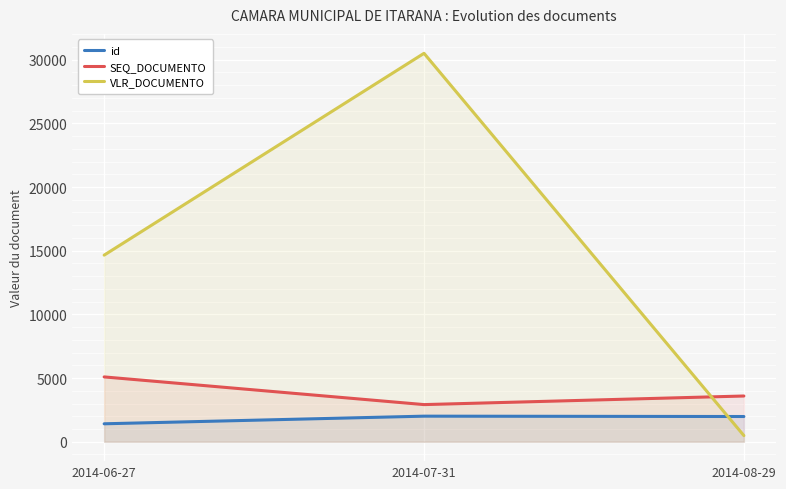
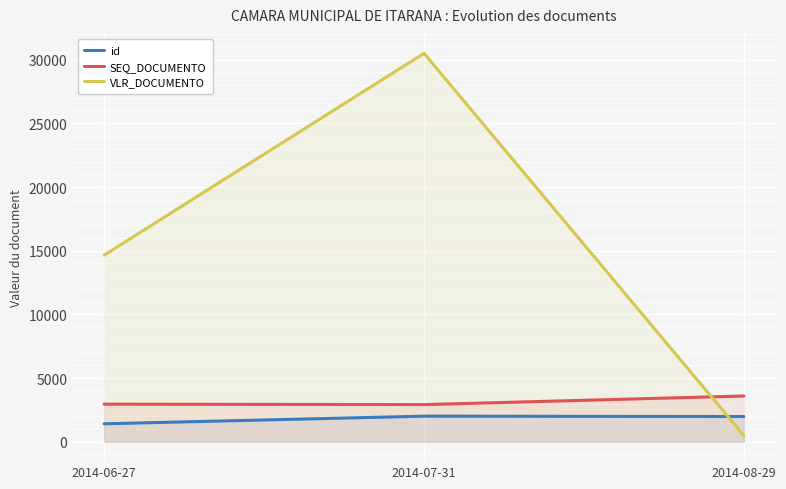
SEQ_DOCUMENTO, 2014-06-27: 5100 -> 3000
